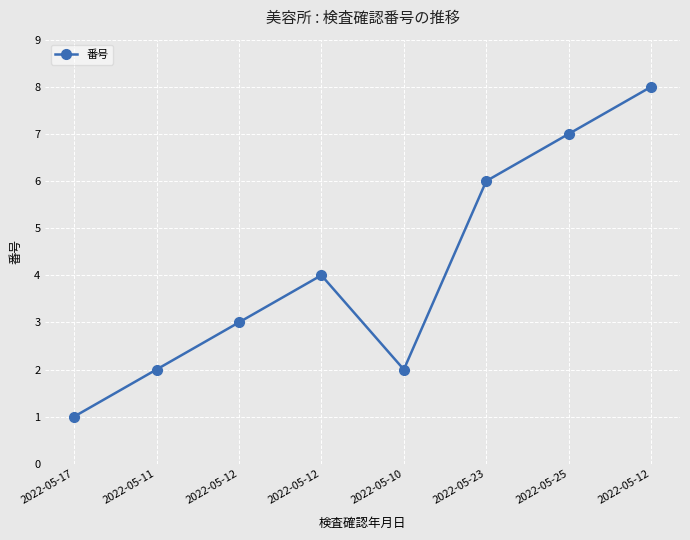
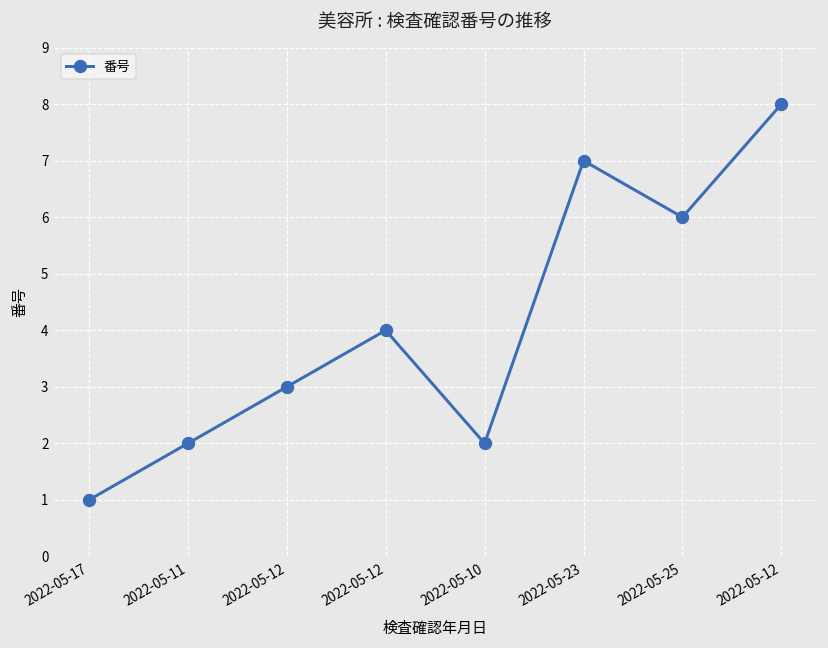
2022-05-23: 6 -> 7
2022-05-25: 7 -> 6
